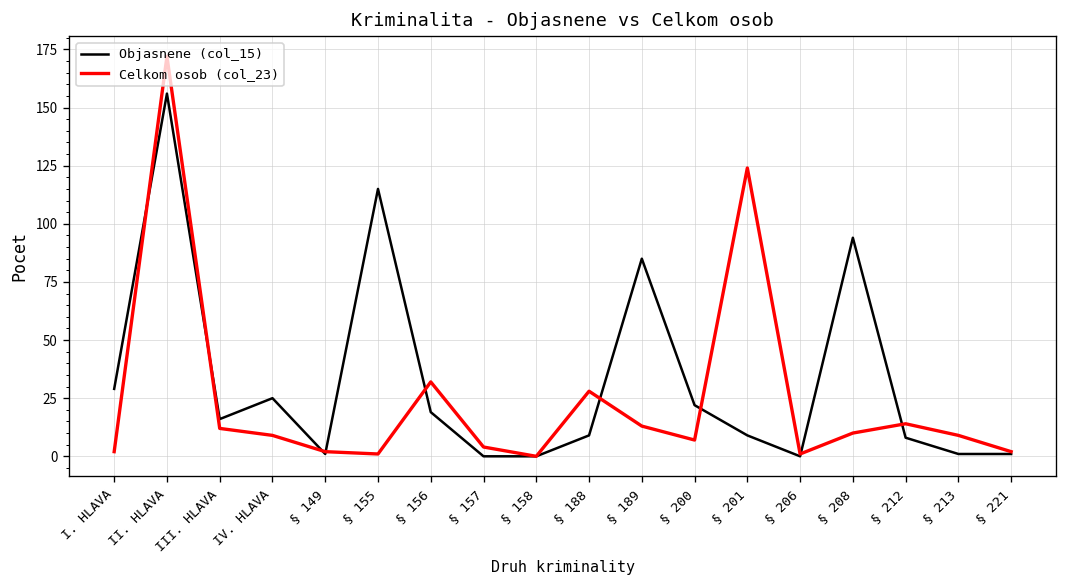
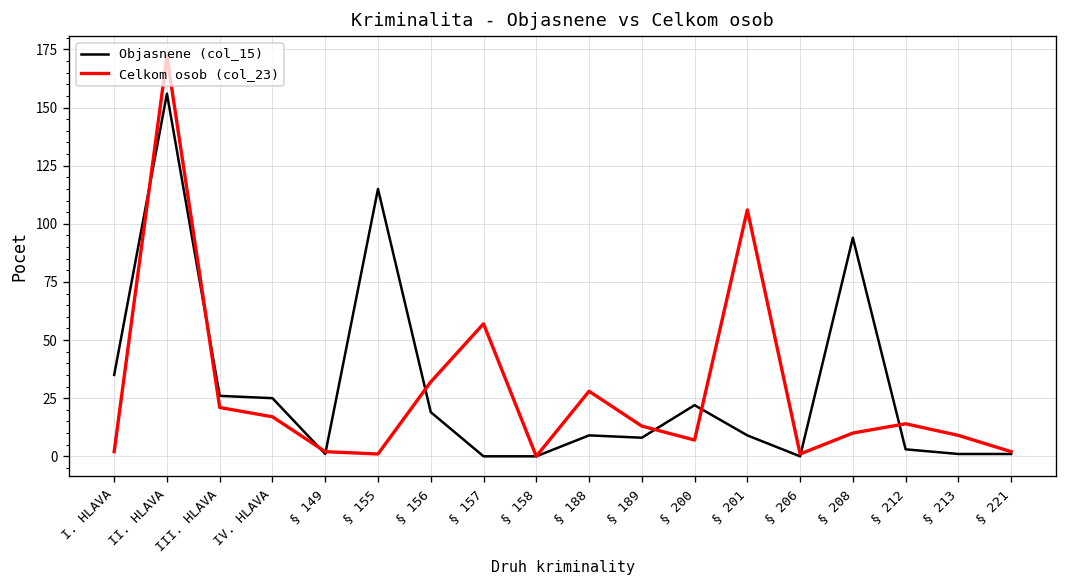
Objasnene (col_15), I. HLAVA: 29 -> 35
Objasnene (col_15), III. HLAVA: 16 -> 26
Celkom osob (col_23), III. HLAVA: 12 -> 21
Celkom osob (col_23), IV. HLAVA: 9 -> 17
Celkom osob (col_23), § 157: 4 -> 57
Objasnene (col_15), § 189: 85 -> 8
Celkom osob (col_23), § 201: 124 -> 106
Objasnene (col_15), § 212: 8 -> 3
